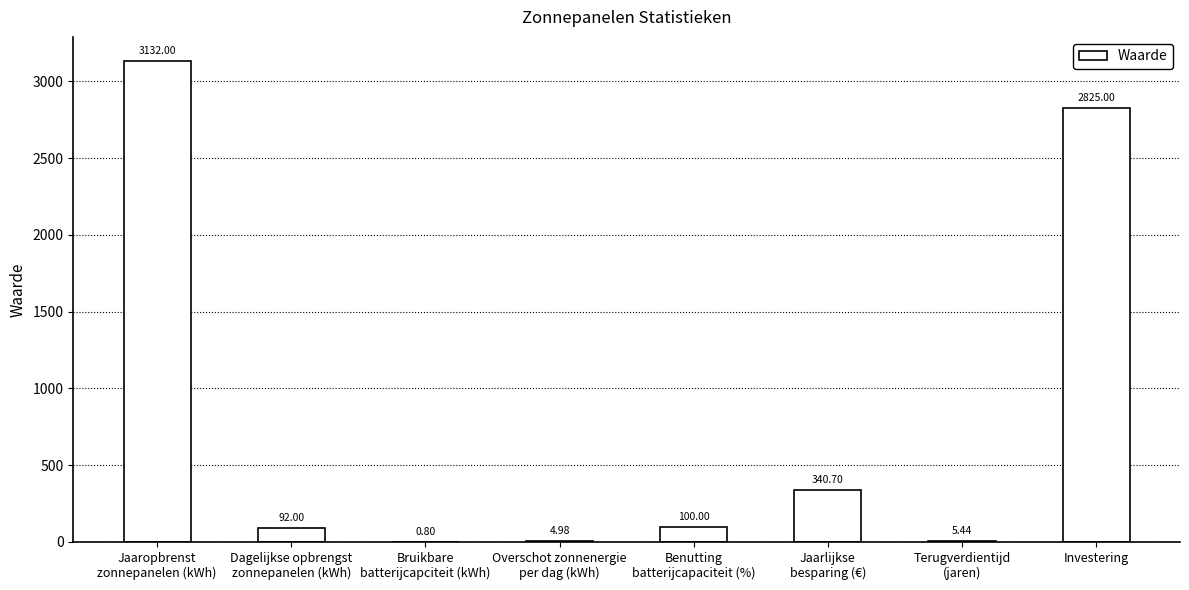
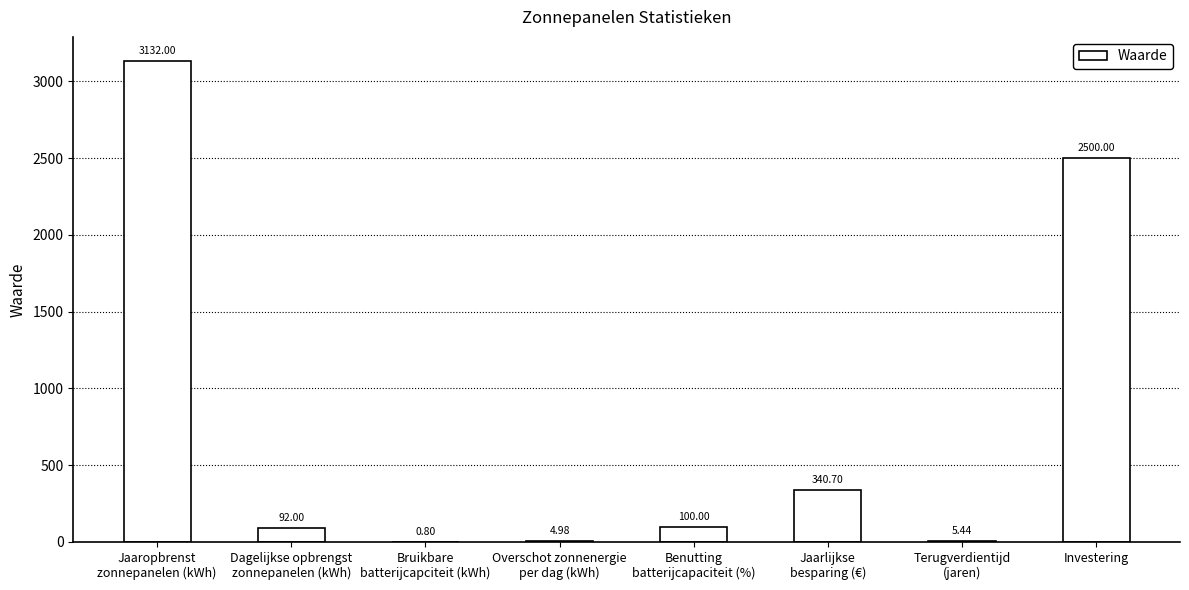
Investering: 2825.00 -> 2500.00
